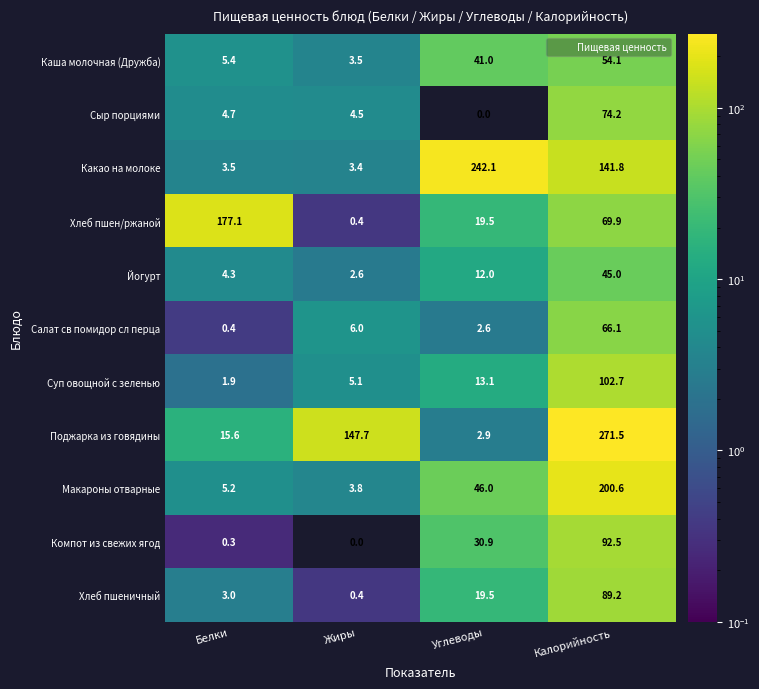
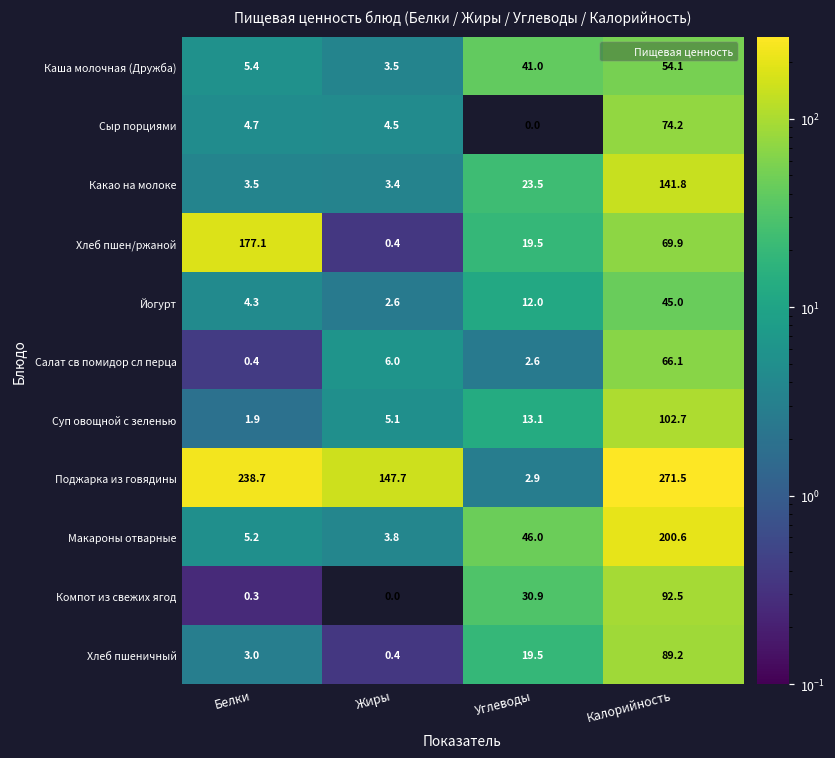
Какао на молоке, Углеводы: 242.1 -> 23.5
Поджарка из говядины, Белки: 15.6 -> 238.7
